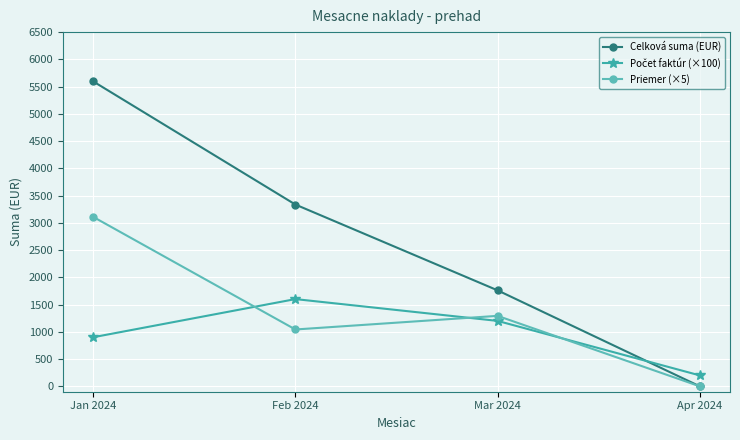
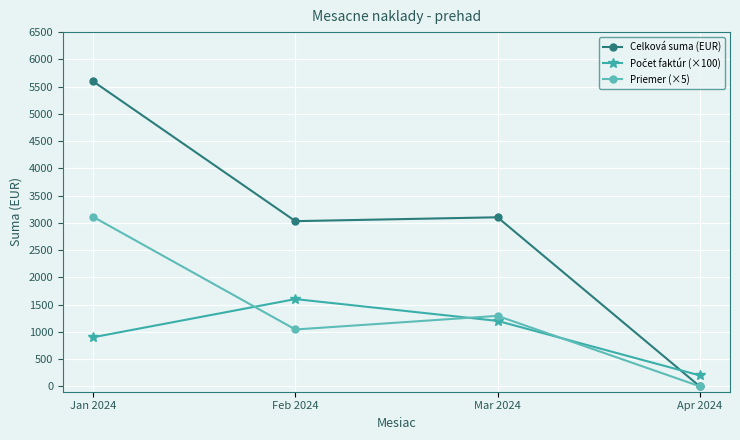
Celková suma (EUR), Feb 2024: 3300 -> 3000
Celková suma (EUR), Mar 2024: 1800 -> 3100
